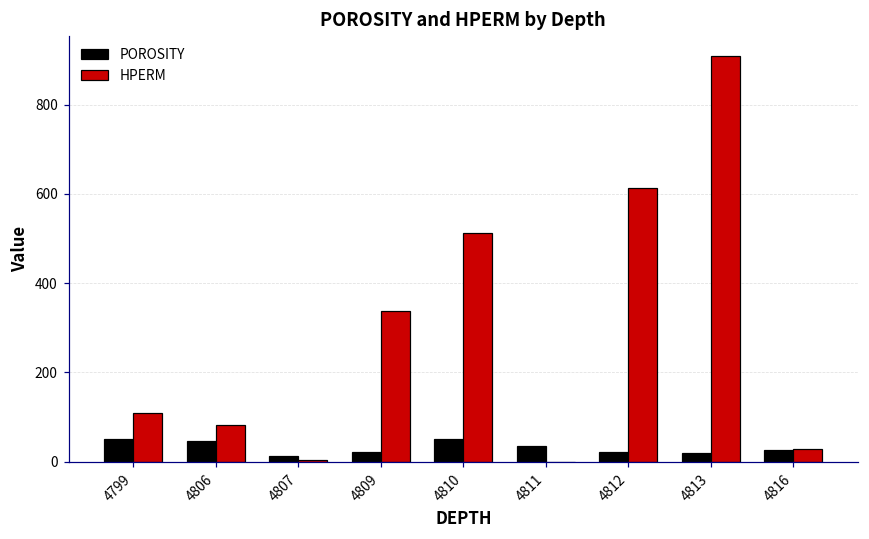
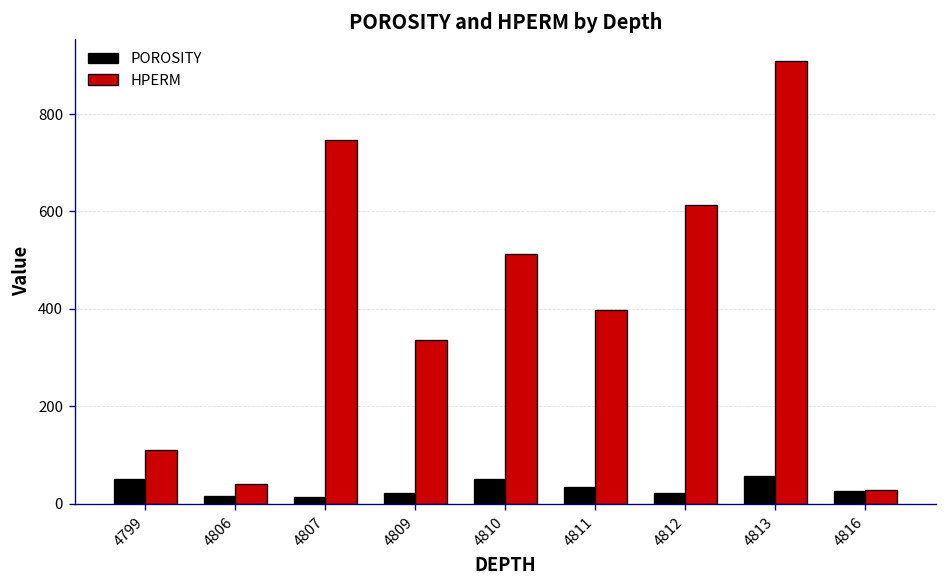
POROSITY, 4806: 50 -> 20
HPERM, 4806: 80 -> 40
HPERM, 4807: 0 -> 750
HPERM, 4811: 0 -> 400
POROSITY, 4813: 20 -> 60
